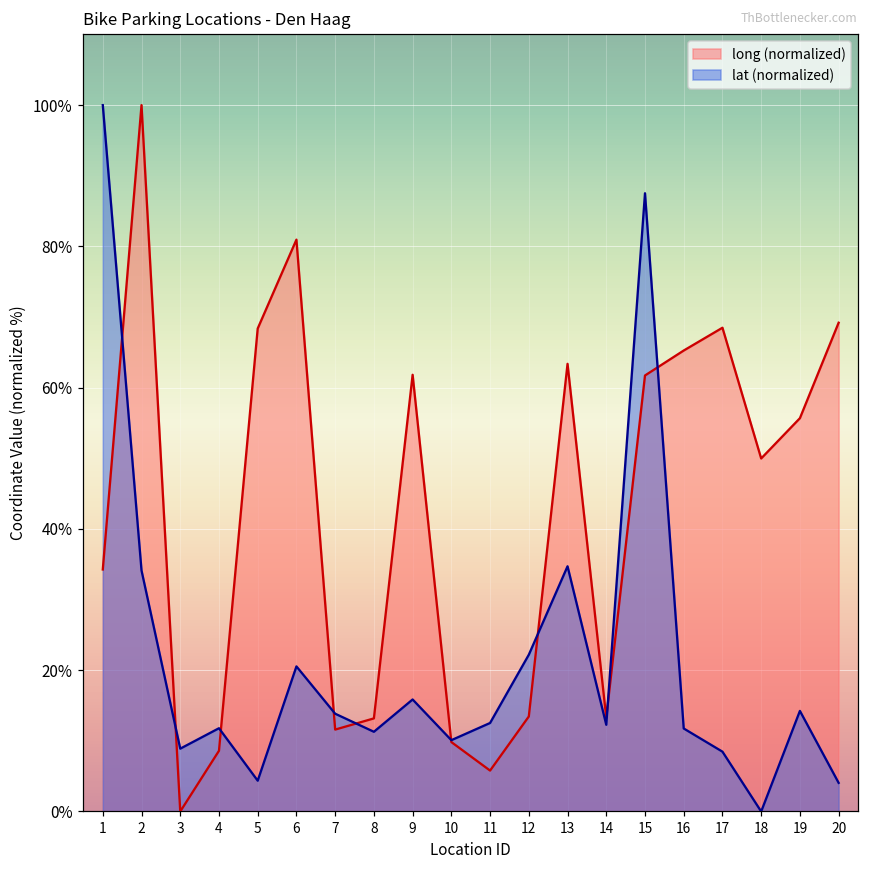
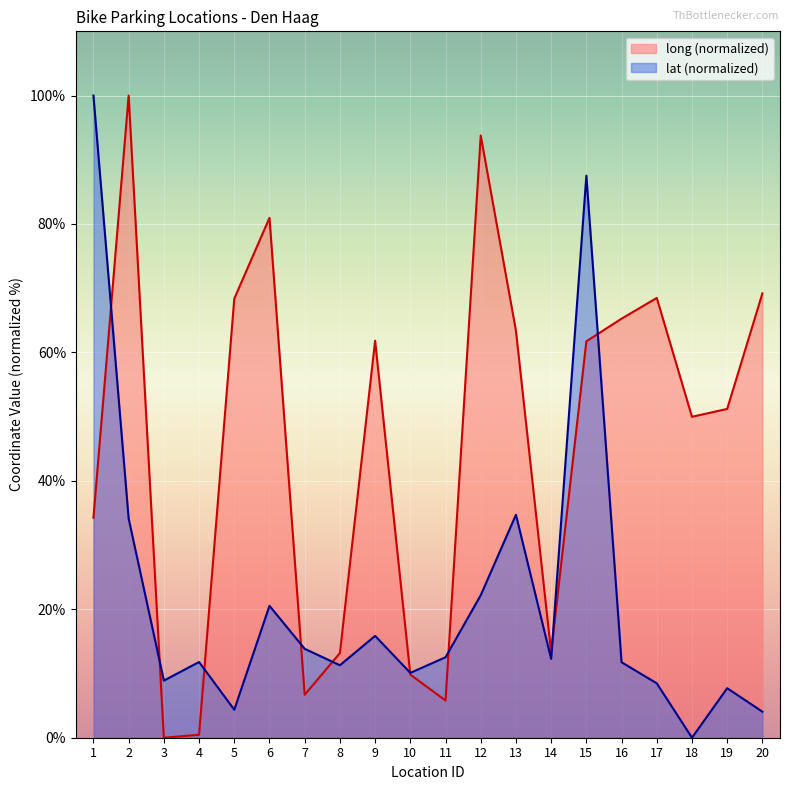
long (normalized), 4: 9% -> 0%
long (normalized), 7: 12% -> 7%
long (normalized), 12: 13% -> 94%
long (normalized), 19: 56% -> 51%
lat (normalized), 19: 14% -> 8%
